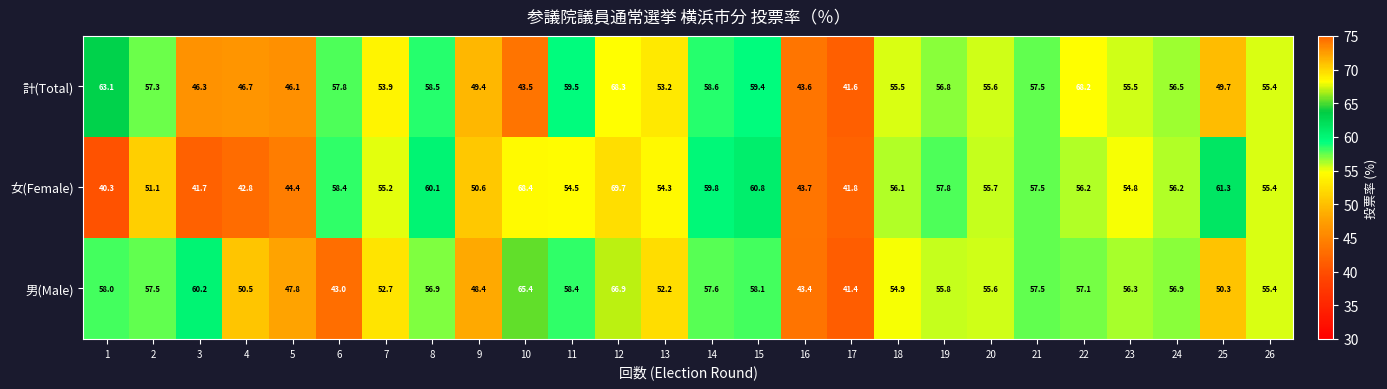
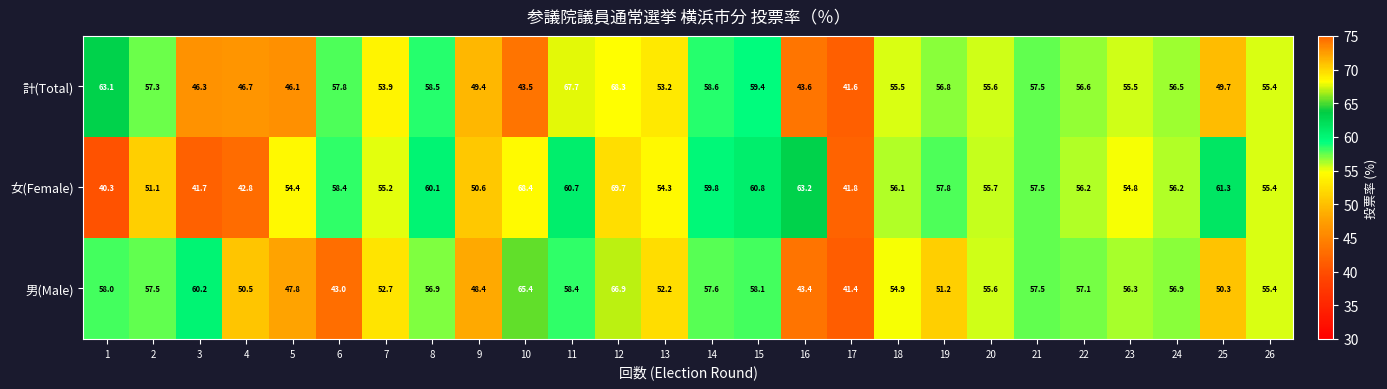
計(Total), 11: 59.5 -> 67.7
計(Total), 22: 68.2 -> 56.6
女(Female), 5: 44.4 -> 54.4
女(Female), 11: 54.5 -> 60.7
女(Female), 16: 43.7 -> 63.2
男(Male), 19: 55.8 -> 51.2
